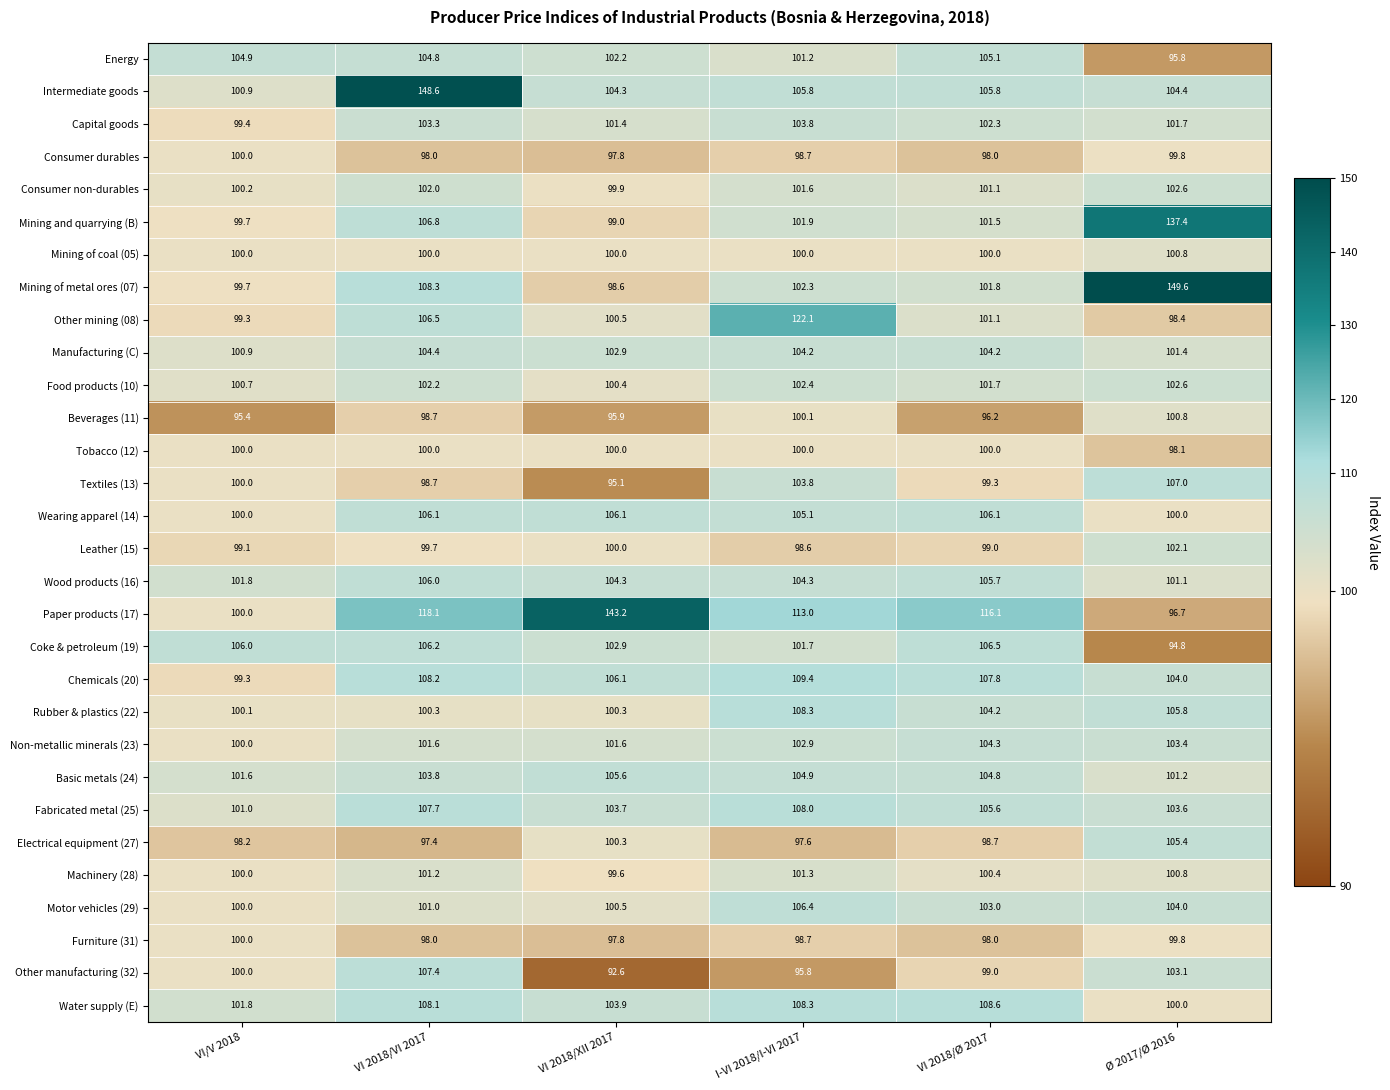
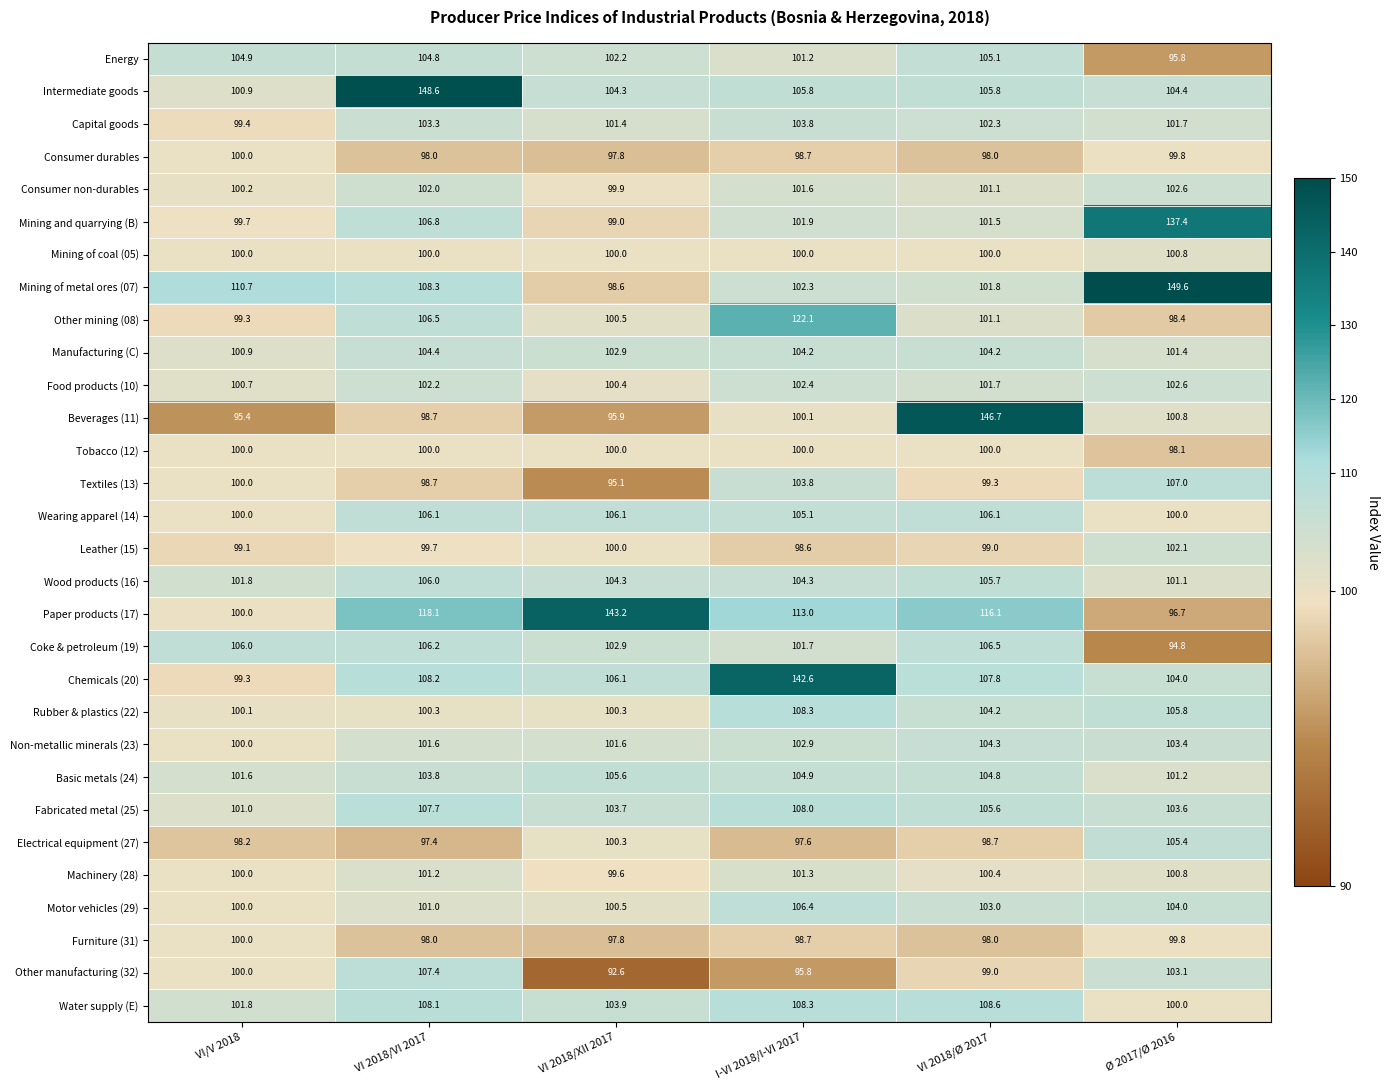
Mining of metal ores (07), VI/V 2018: 99.7 -> 110.7
Beverages (11), VI 2018/Ø 2017: 96.2 -> 146.7
Chemicals (20), I-VI 2018/I-VI 2017: 109.4 -> 142.6
